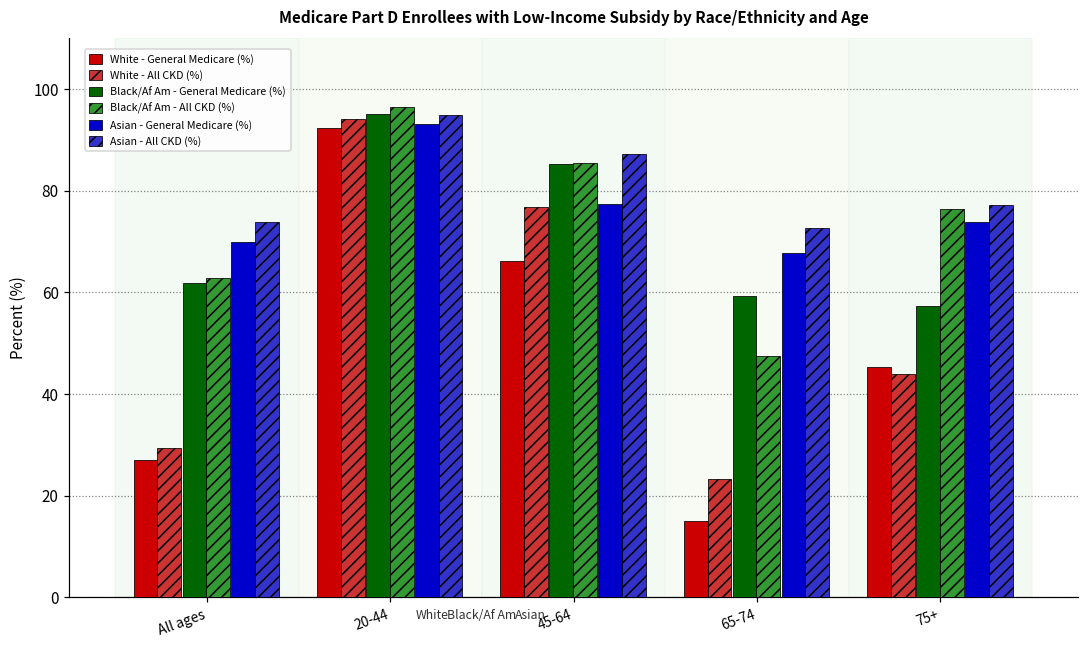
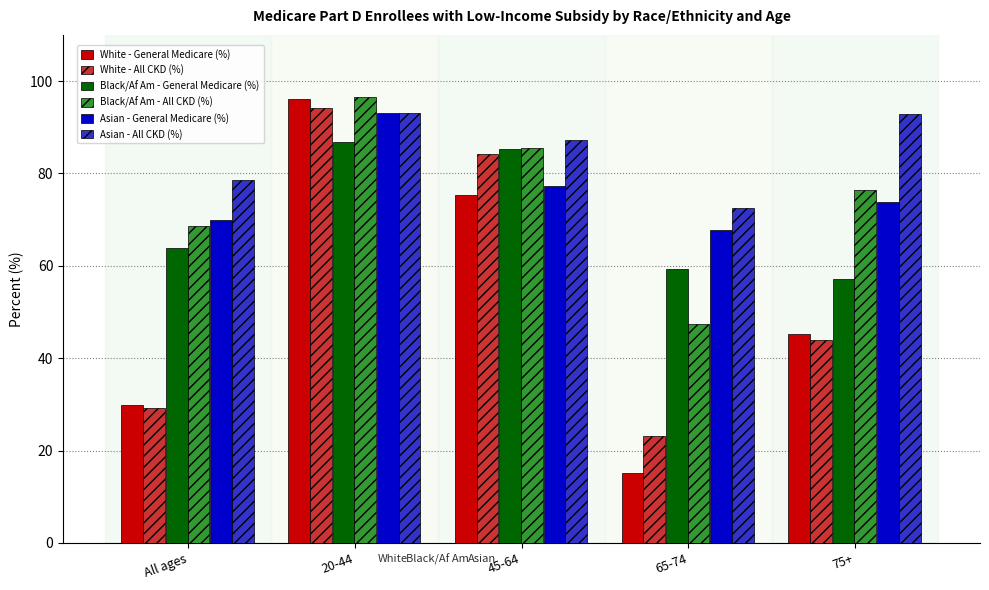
White - General Medicare (%), All ages: 27 -> 30
Black/Af Am - General Medicare (%), All ages: 62 -> 64
Black/Af Am - All CKD (%), All ages: 63 -> 69
Asian - All CKD (%), All ages: 74 -> 79
White - General Medicare (%), 20-44: 92 -> 96
Black/Af Am - General Medicare (%), 20-44: 95 -> 87
Asian - All CKD (%), 20-44: 95 -> 93
White - General Medicare (%), 45-64: 66 -> 75
White - All CKD (%), 45-64: 77 -> 84
Asian - All CKD (%), 75+: 77 -> 93
